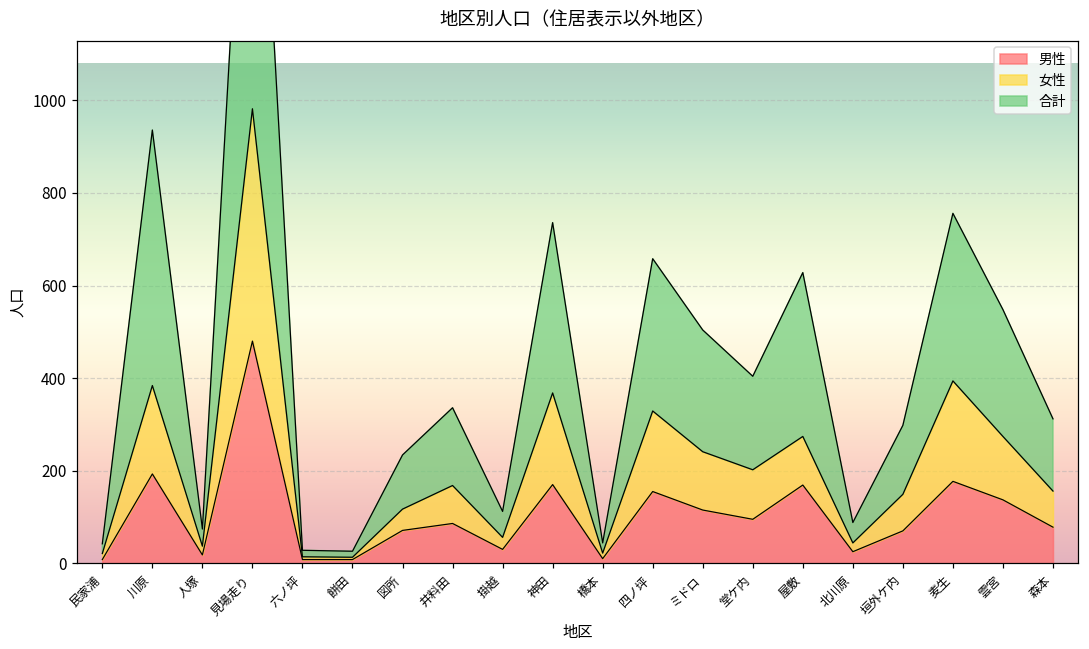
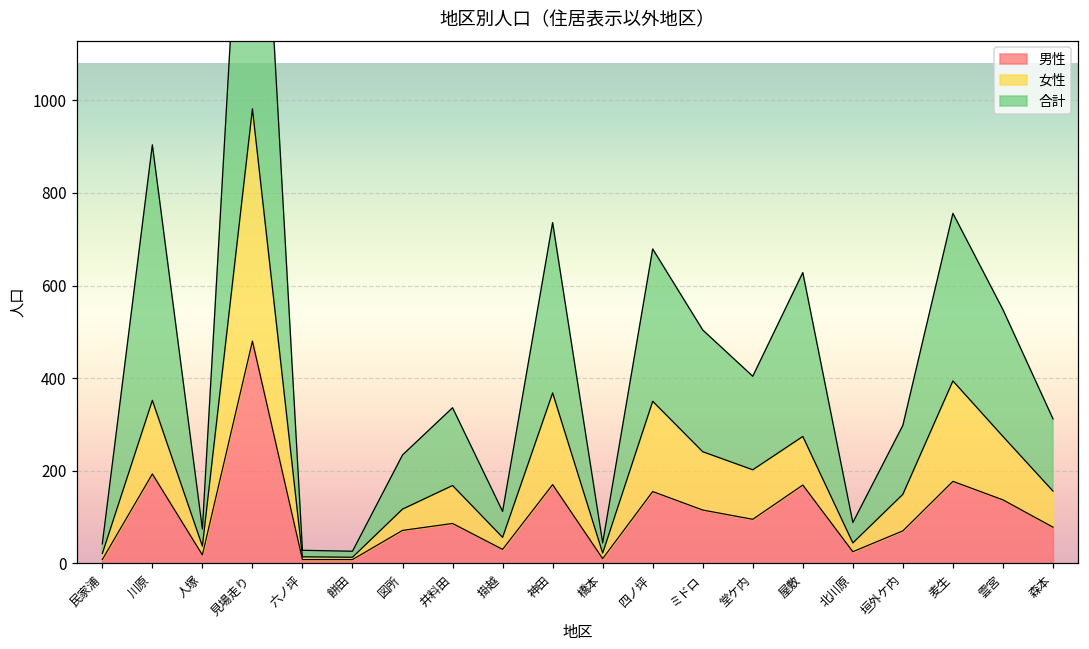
女性, 川原: 190 -> 160
女性, 四ノ坪: 170 -> 200
